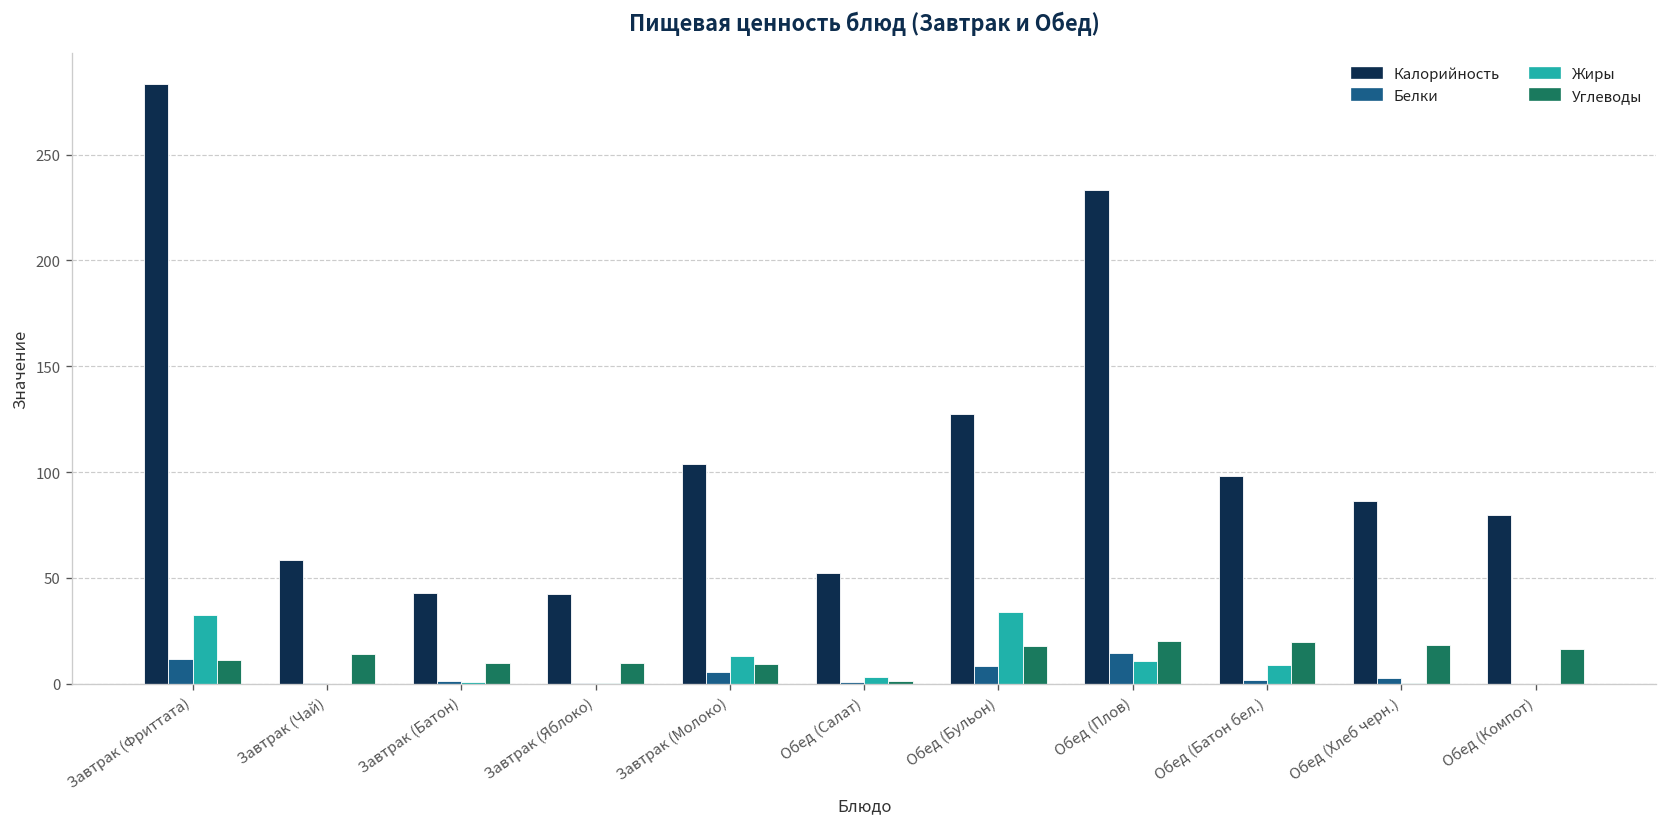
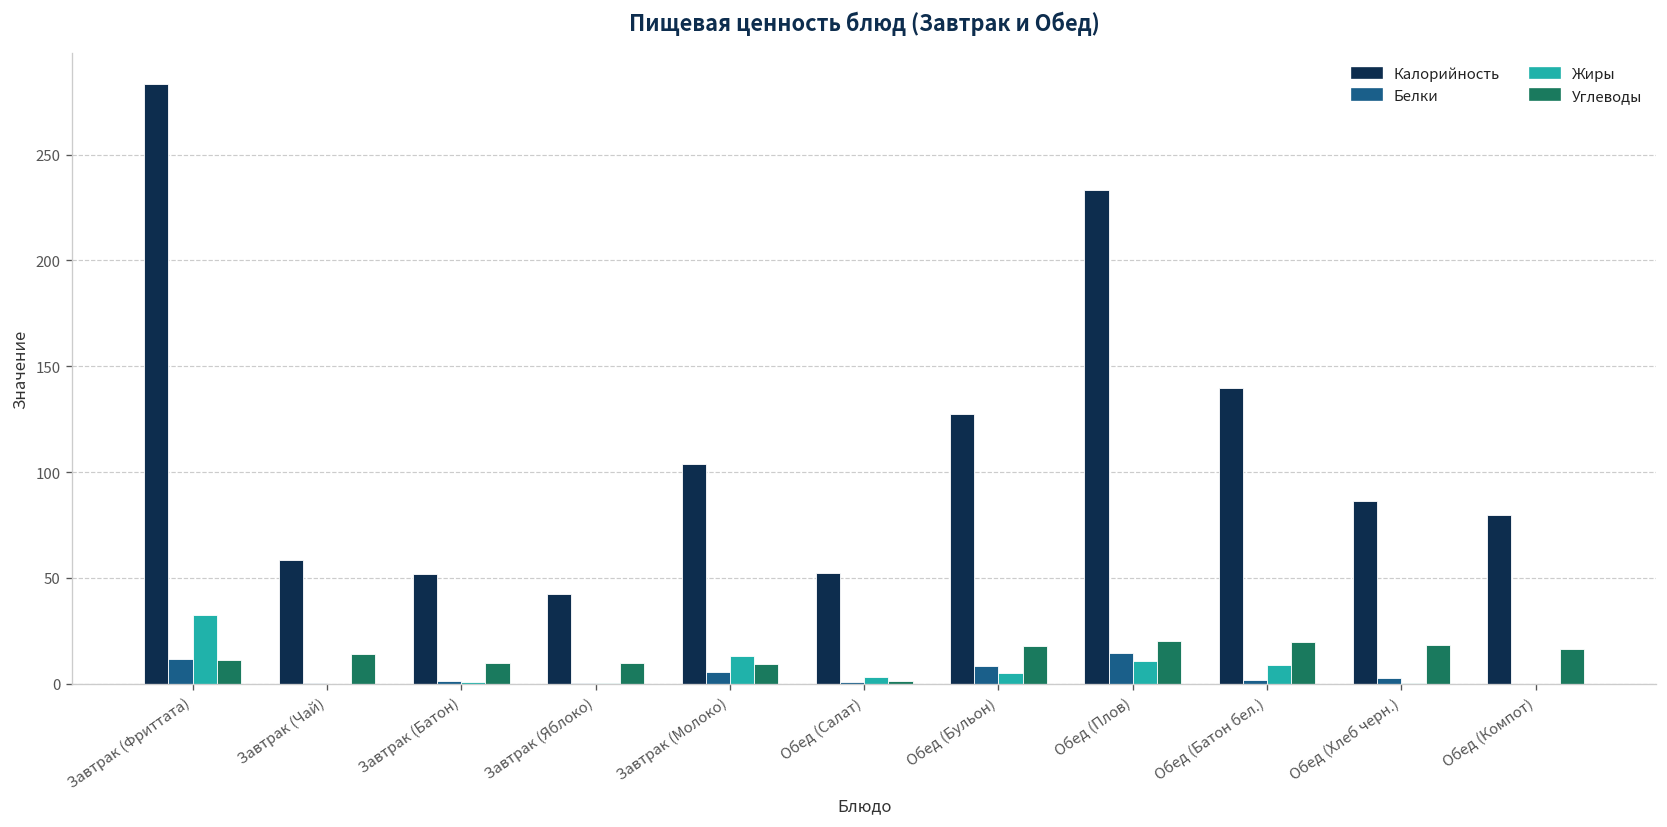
Калорийность, Завтрак (Батон): 43 -> 52
Жиры, Обед (Бульон): 34 -> 5
Калорийность, Обед (Батон бел.): 98 -> 140
